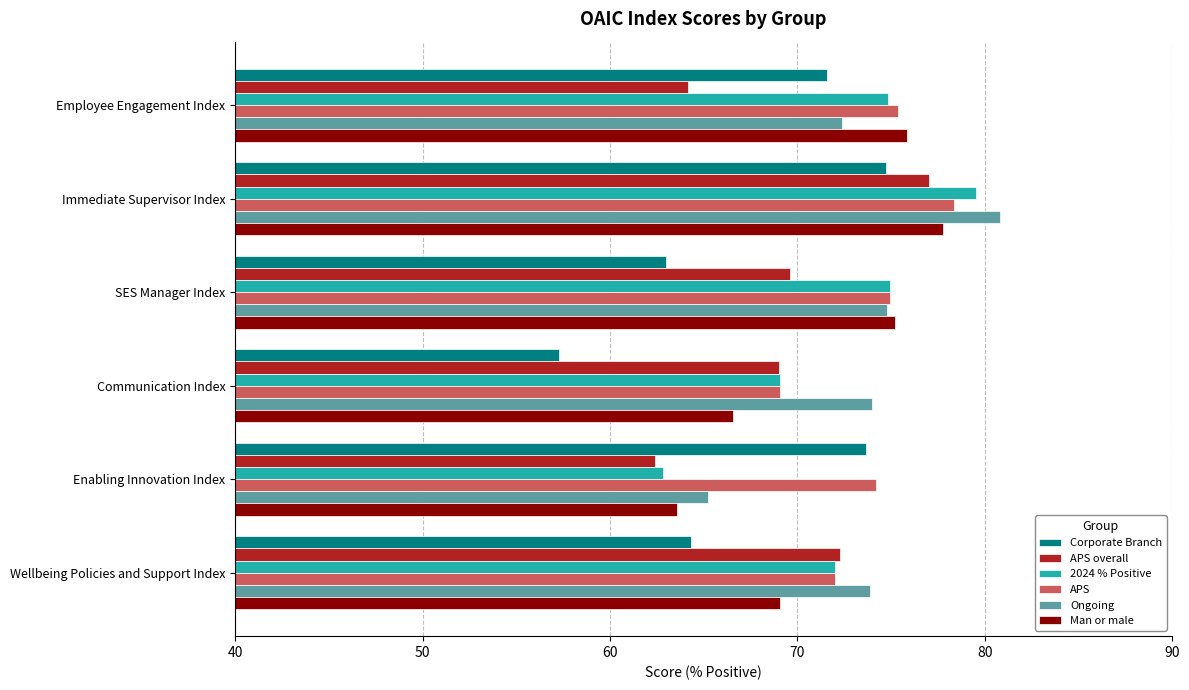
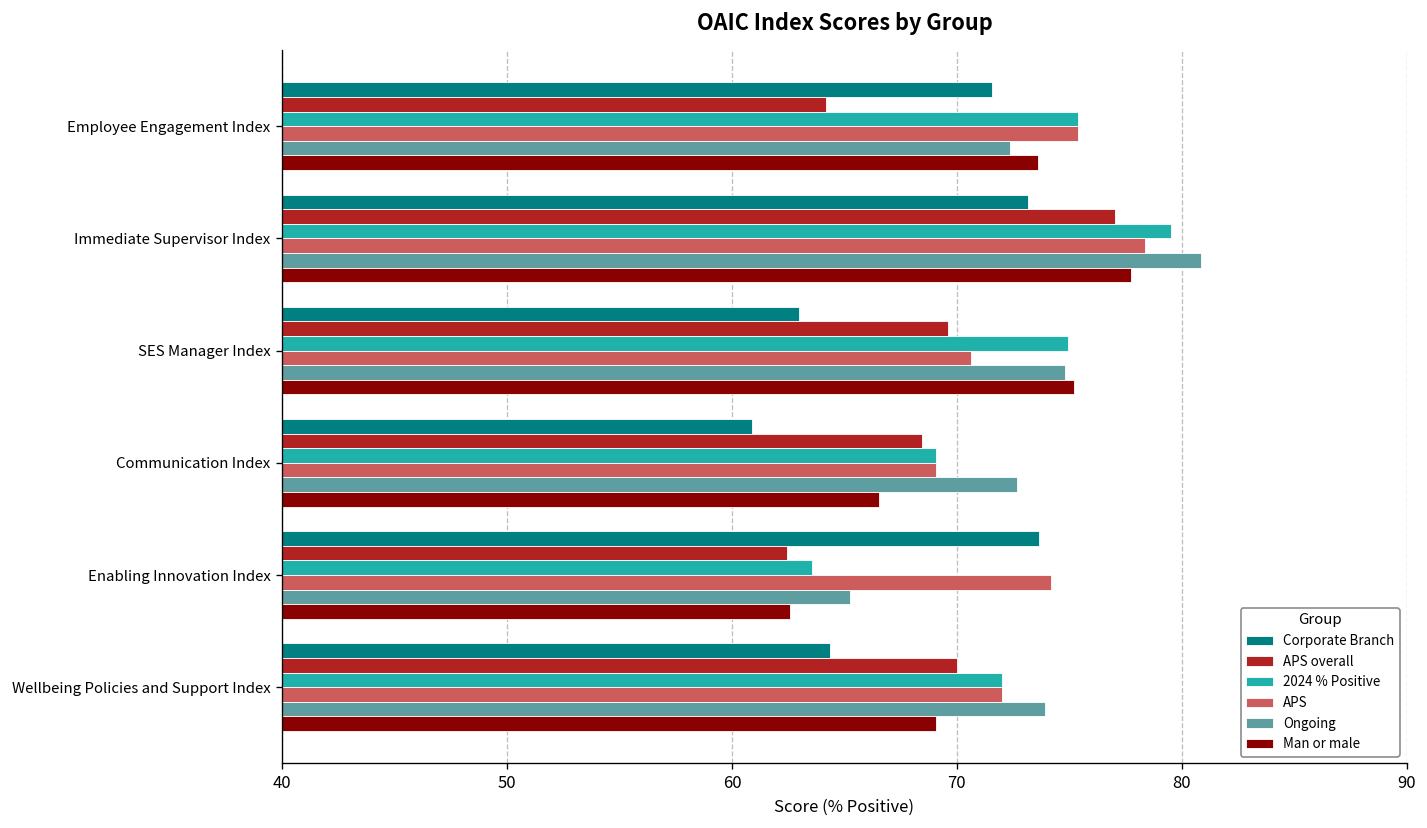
2024 % Positive, Employee Engagement Index: 74.8 -> 75.4
Man or male, Employee Engagement Index: 75.8 -> 73.6
Corporate Branch, Immediate Supervisor Index: 74.7 -> 73.2
APS, SES Manager Index: 75.0 -> 70.6
Corporate Branch, Communication Index: 57.3 -> 60.9
APS overall, Communication Index: 69.0 -> 68.4
Ongoing, Communication Index: 74.0 -> 72.7
2024 % Positive, Enabling Innovation Index: 62.8 -> 63.5
Man or male, Enabling Innovation Index: 63.6 -> 62.6
APS overall, Wellbeing Policies and Support Index: 72.2 -> 70.0
